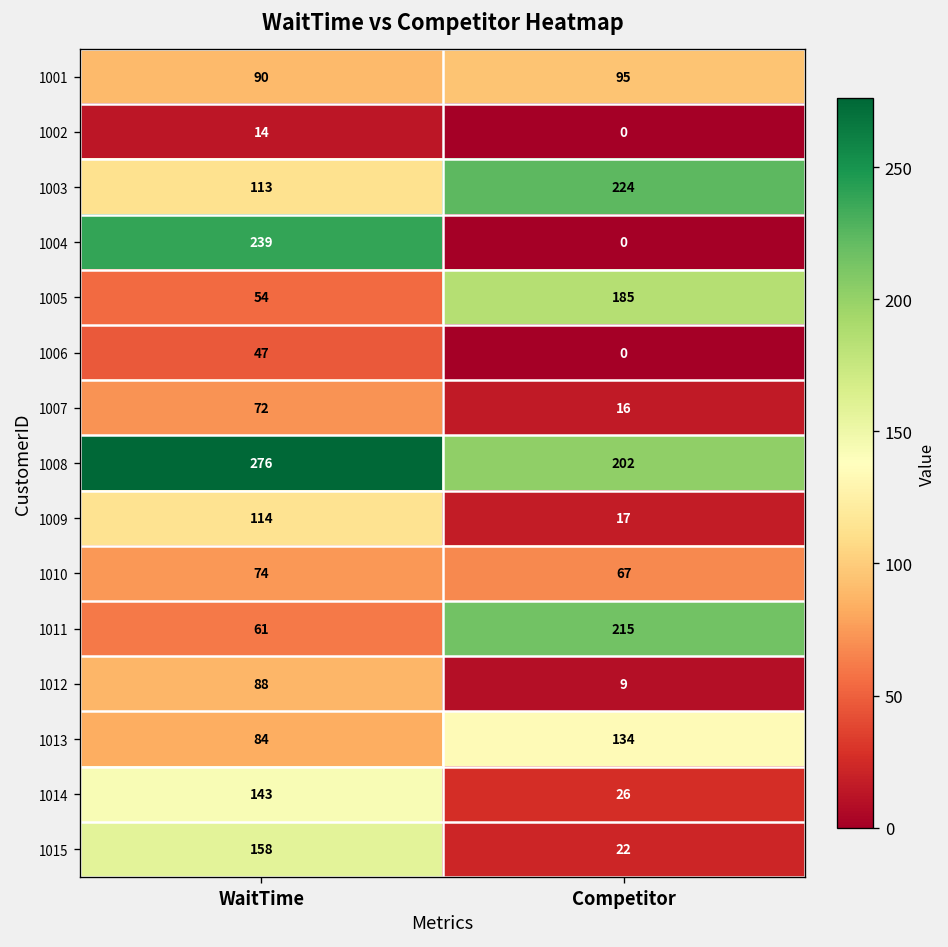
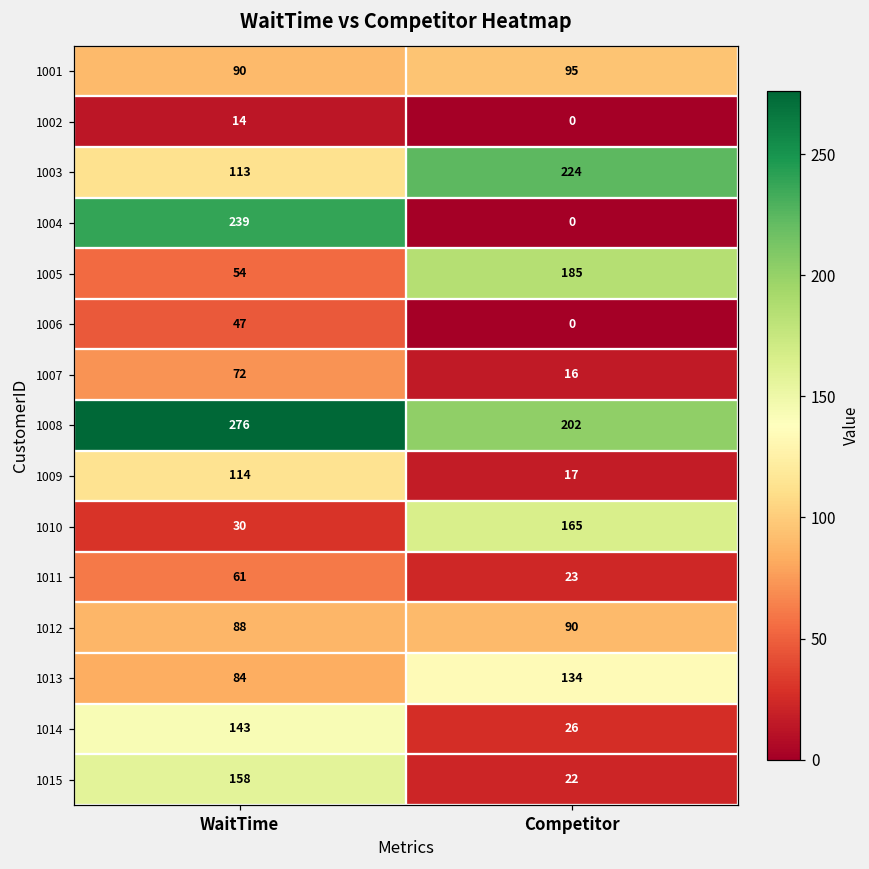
1010, WaitTime: 74 -> 30
1010, Competitor: 67 -> 165
1011, Competitor: 215 -> 23
1012, Competitor: 9 -> 90
